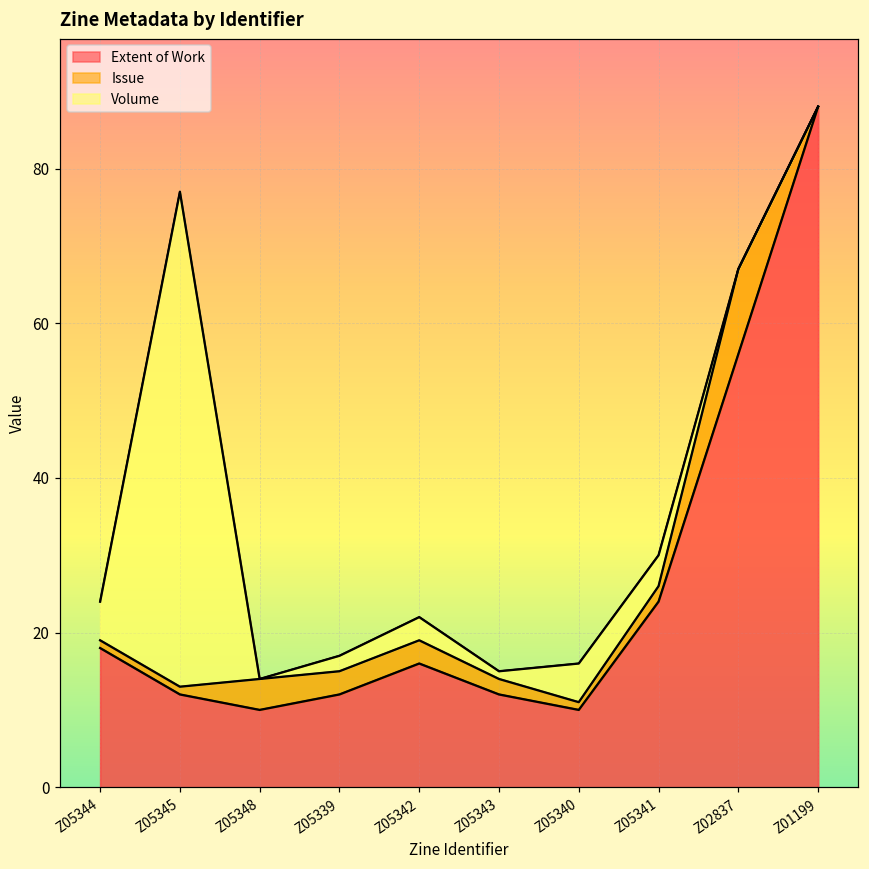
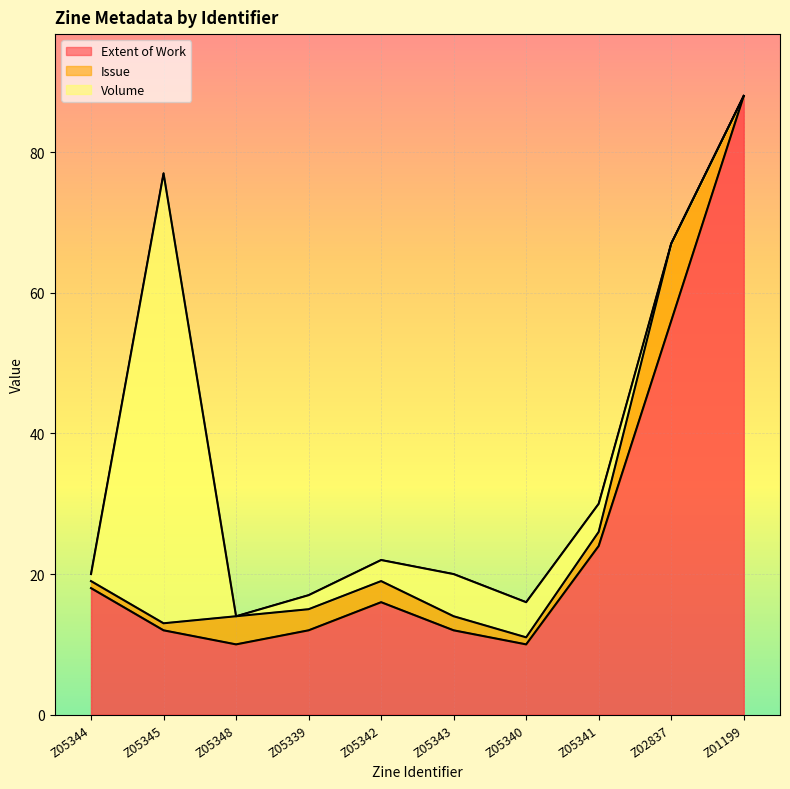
Volume, Z05344: 5 -> 1
Volume, Z05343: 1 -> 6
